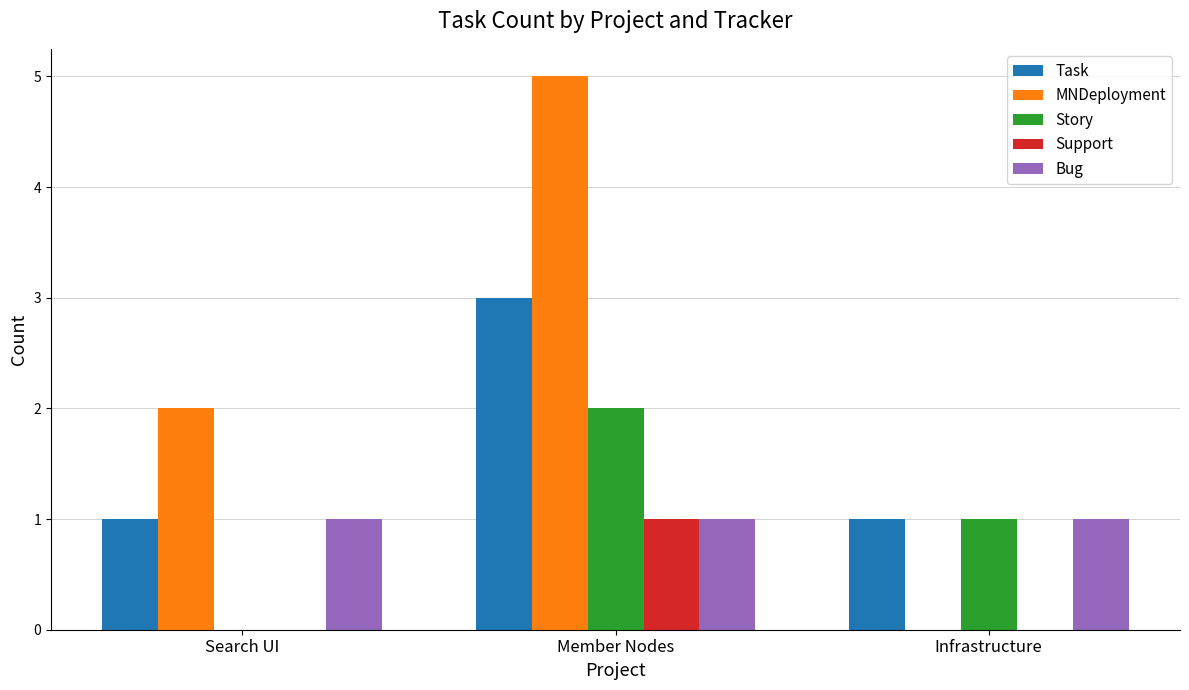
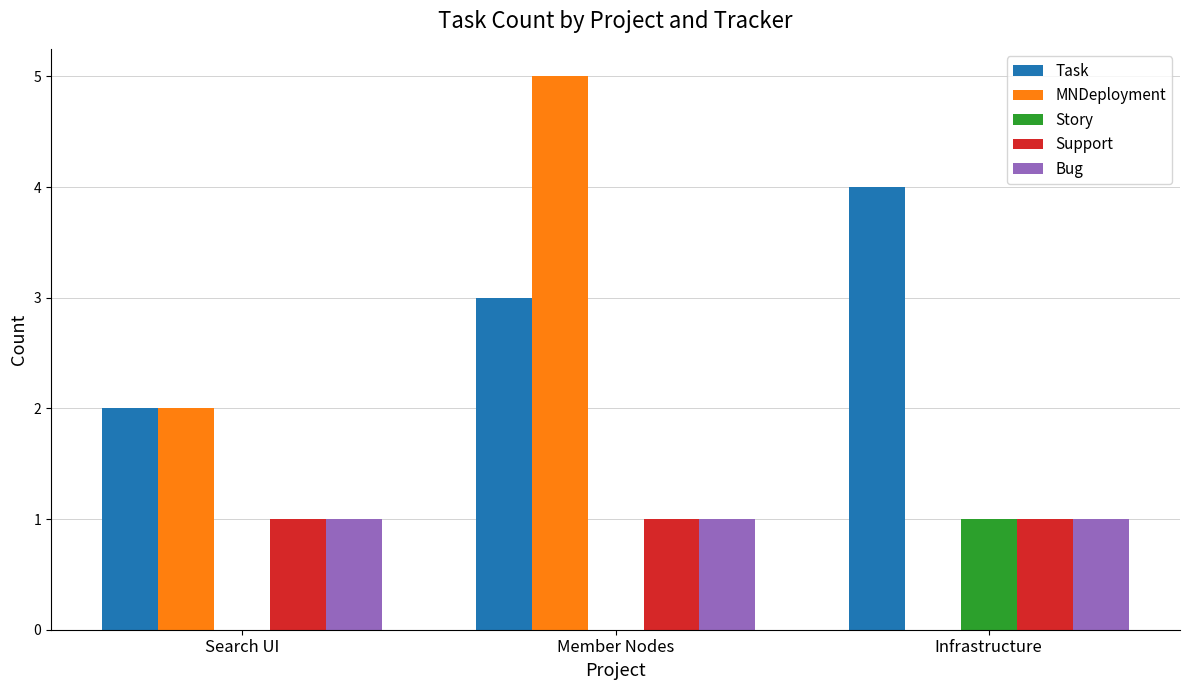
Task, Search UI: 1 -> 2
Support, Search UI: 0 -> 1
Story, Member Nodes: 2 -> 0
Task, Infrastructure: 1 -> 4
Support, Infrastructure: 0 -> 1
